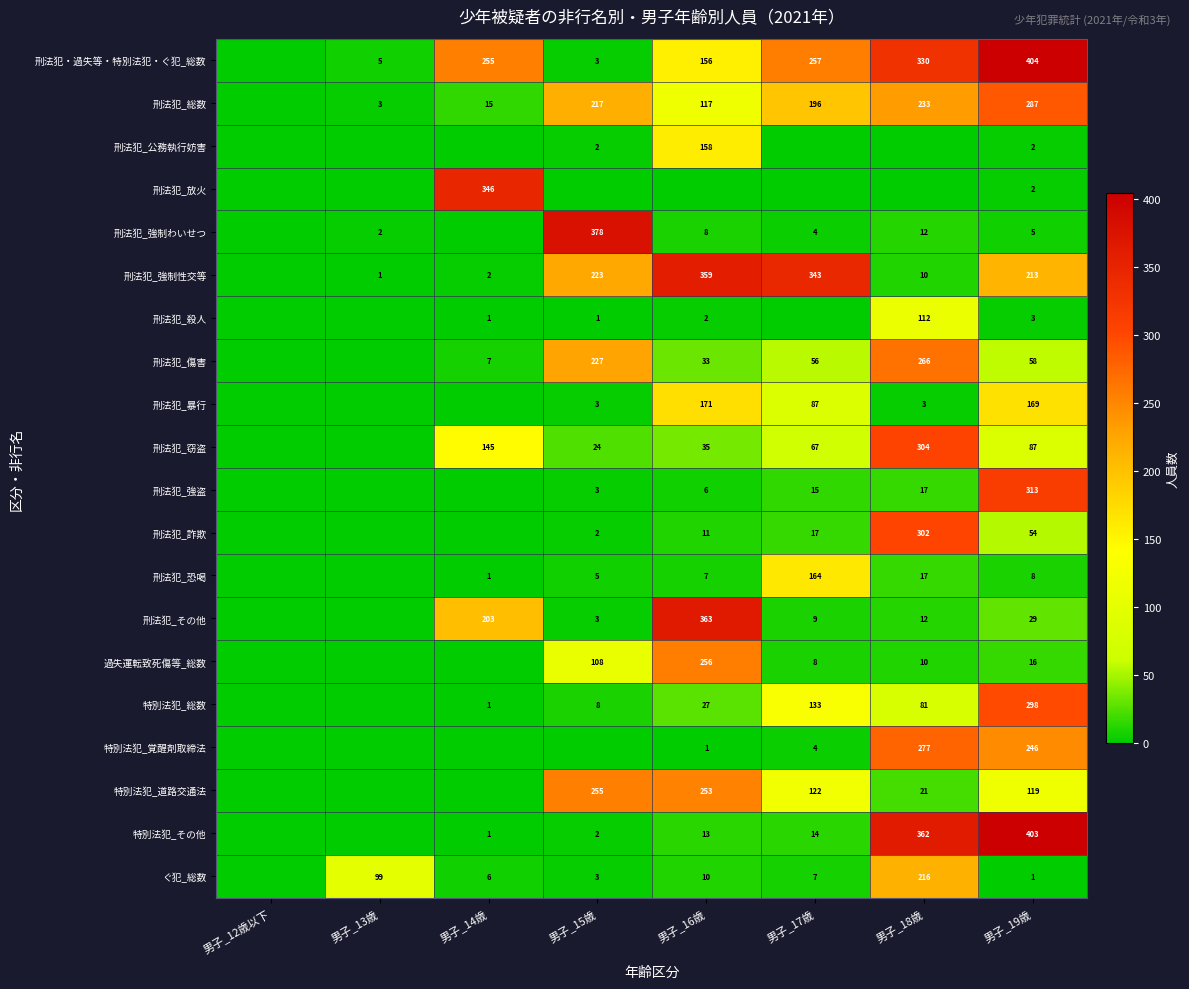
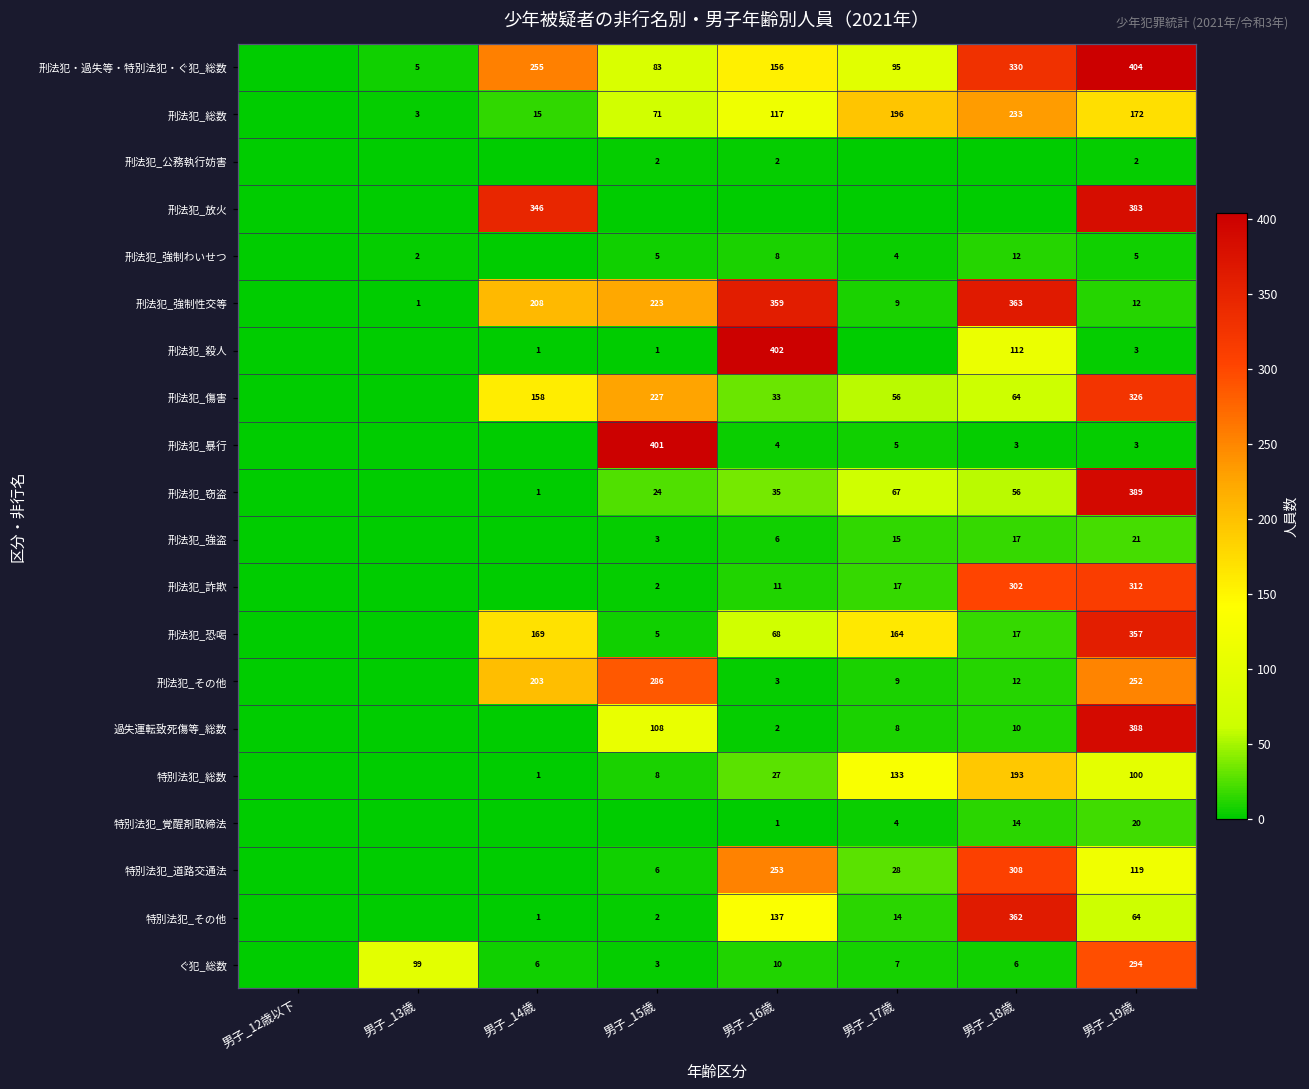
刑法犯・過失等・特別法犯・ぐ犯_総数, 男子_15歳: 3 -> 83
刑法犯・過失等・特別法犯・ぐ犯_総数, 男子_17歳: 257 -> 95
刑法犯_総数, 男子_15歳: 217 -> 71
刑法犯_総数, 男子_19歳: 287 -> 172
刑法犯_公務執行妨害, 男子_16歳: 158 -> 2
刑法犯_放火, 男子_19歳: 2 -> 383
刑法犯_強制わいせつ, 男子_15歳: 378 -> 5
刑法犯_強制性交等, 男子_14歳: 2 -> 208
刑法犯_強制性交等, 男子_17歳: 343 -> 9
刑法犯_強制性交等, 男子_18歳: 10 -> 363
刑法犯_強制性交等, 男子_19歳: 213 -> 12
刑法犯_殺人, 男子_16歳: 2 -> 402
刑法犯_傷害, 男子_14歳: 7 -> 158
刑法犯_傷害, 男子_18歳: 266 -> 64
刑法犯_傷害, 男子_19歳: 58 -> 326
刑法犯_暴行, 男子_15歳: 3 -> 401
刑法犯_暴行, 男子_16歳: 171 -> 4
刑法犯_暴行, 男子_17歳: 87 -> 5
刑法犯_暴行, 男子_19歳: 169 -> 3
刑法犯_窃盗, 男子_14歳: 145 -> 1
刑法犯_窃盗, 男子_18歳: 304 -> 56
刑法犯_窃盗, 男子_19歳: 87 -> 389
刑法犯_強盗, 男子_19歳: 313 -> 21
刑法犯_詐欺, 男子_19歳: 54 -> 312
刑法犯_恐喝, 男子_14歳: 1 -> 169
刑法犯_恐喝, 男子_16歳: 7 -> 68
刑法犯_恐喝, 男子_19歳: 8 -> 357
刑法犯_その他, 男子_15歳: 3 -> 286
刑法犯_その他, 男子_16歳: 363 -> 3
刑法犯_その他, 男子_19歳: 29 -> 252
過失運転致死傷等_総数, 男子_16歳: 256 -> 2
過失運転致死傷等_総数, 男子_19歳: 16 -> 388
特別法犯_総数, 男子_18歳: 81 -> 193
特別法犯_総数, 男子_19歳: 298 -> 100
特別法犯_覚醒剤取締法, 男子_18歳: 277 -> 14
特別法犯_覚醒剤取締法, 男子_19歳: 246 -> 20
特別法犯_道路交通法, 男子_15歳: 255 -> 6
特別法犯_道路交通法, 男子_17歳: 122 -> 28
特別法犯_道路交通法, 男子_18歳: 21 -> 308
特別法犯_その他, 男子_16歳: 13 -> 137
特別法犯_その他, 男子_19歳: 403 -> 64
ぐ犯_総数, 男子_18歳: 216 -> 6
ぐ犯_総数, 男子_19歳: 1 -> 294
